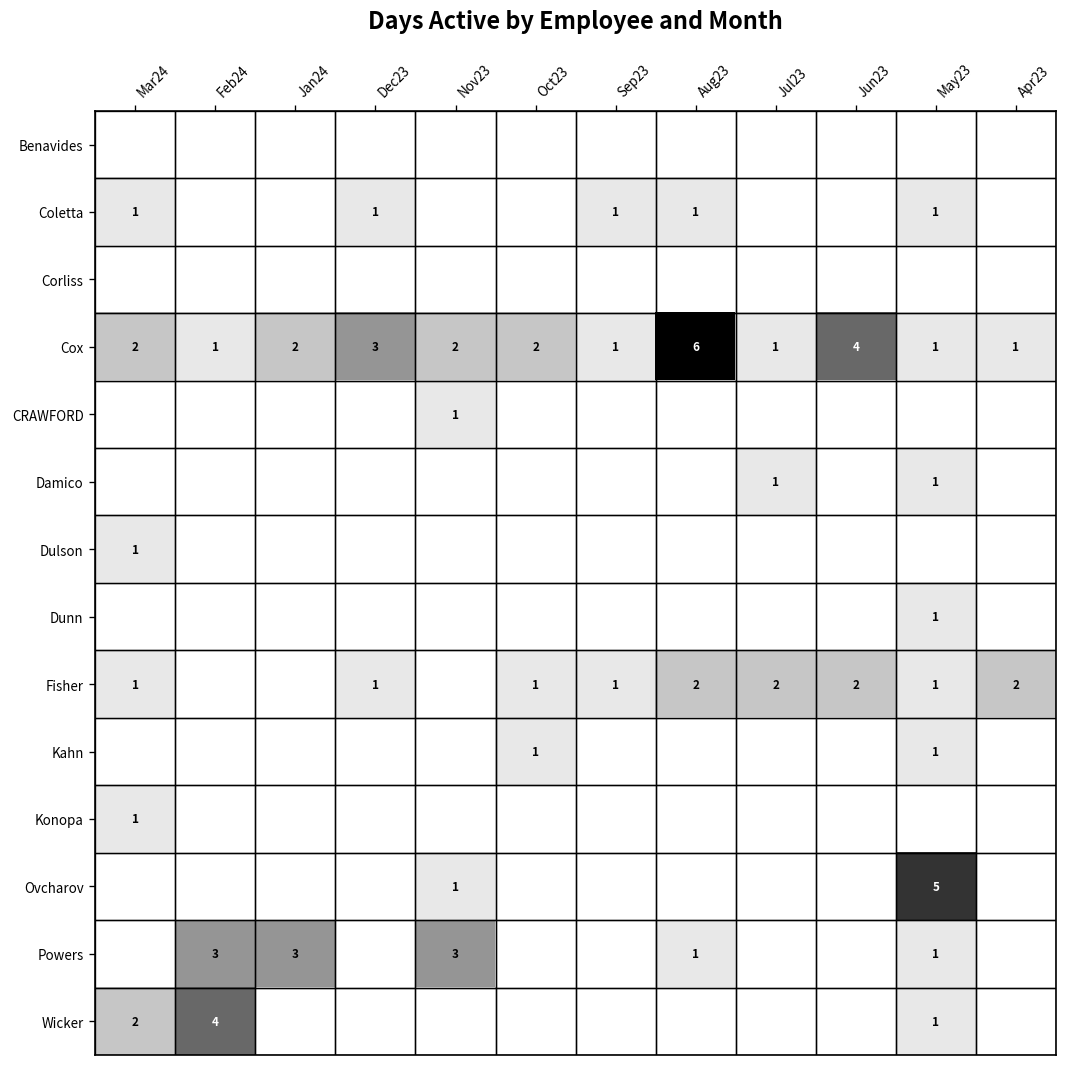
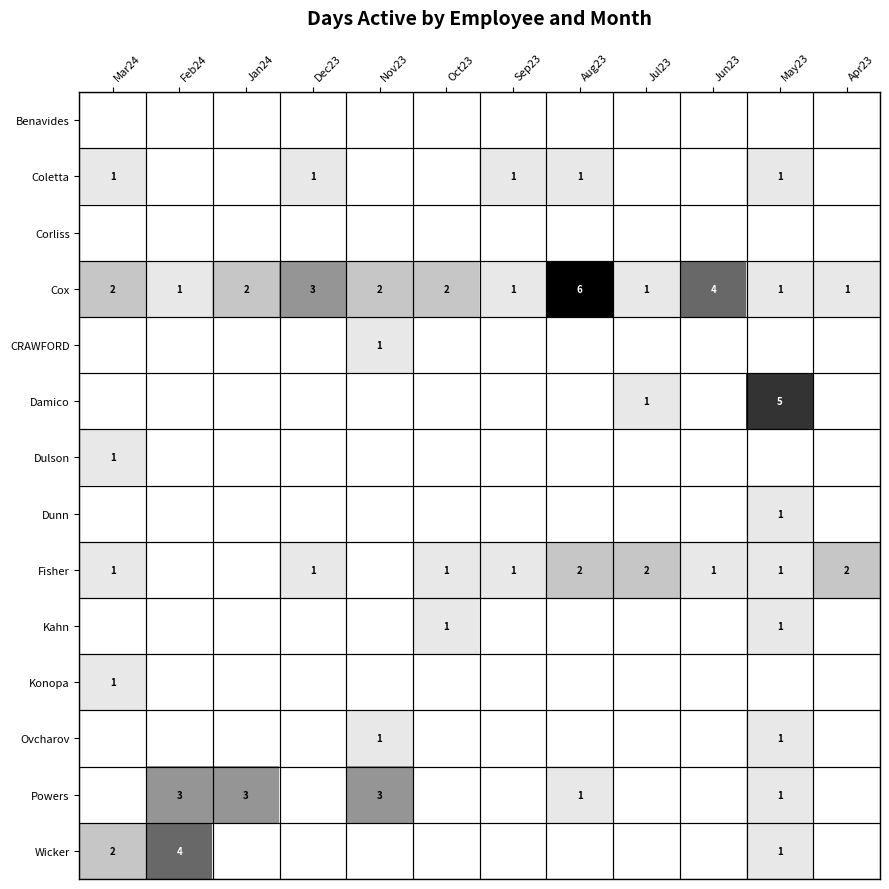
Damico, May23: 1 -> 5
Fisher, Jun23: 2 -> 1
Ovcharov, May23: 5 -> 1
